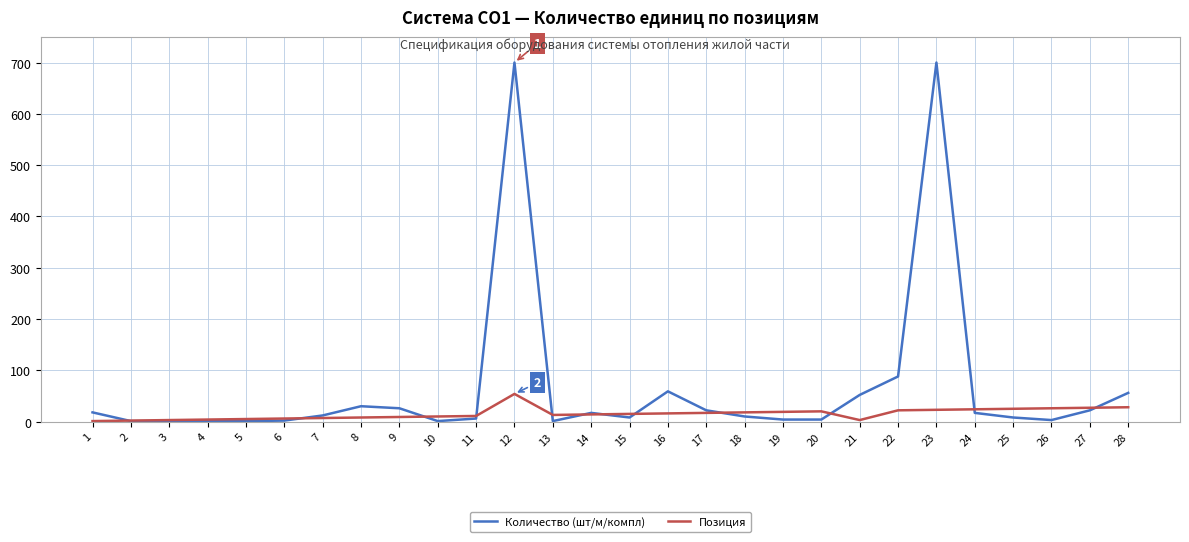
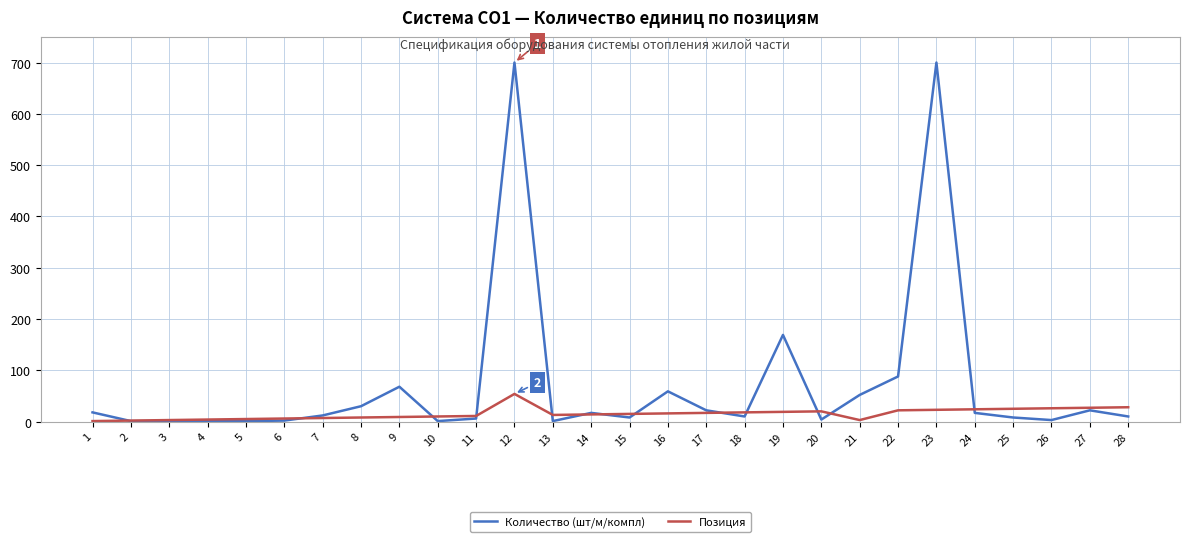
Количество (шт/м/компл), 9: 30 -> 70
Количество (шт/м/компл), 19: 0 -> 170
Количество (шт/м/компл), 28: 60 -> 10
